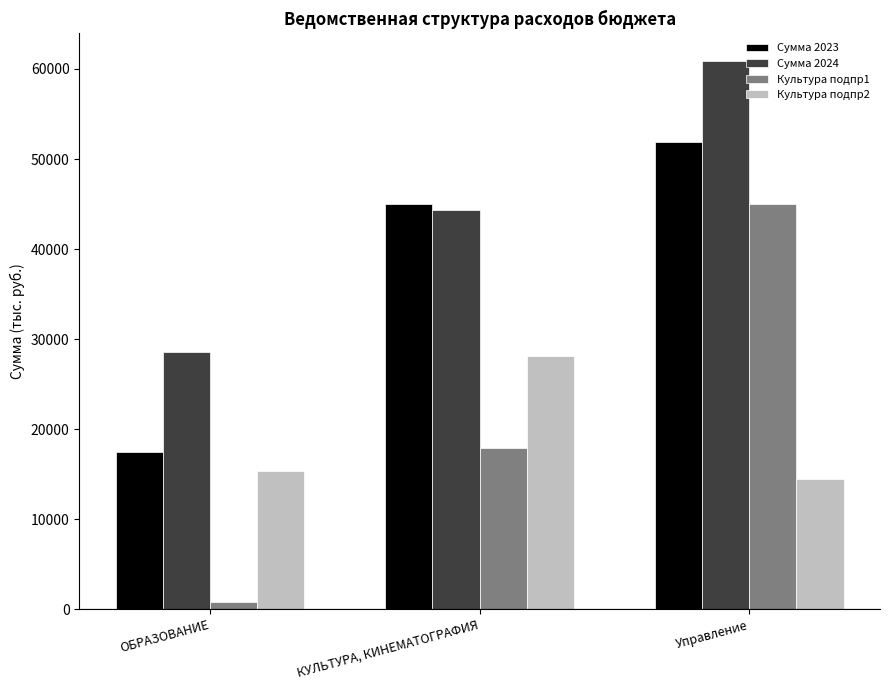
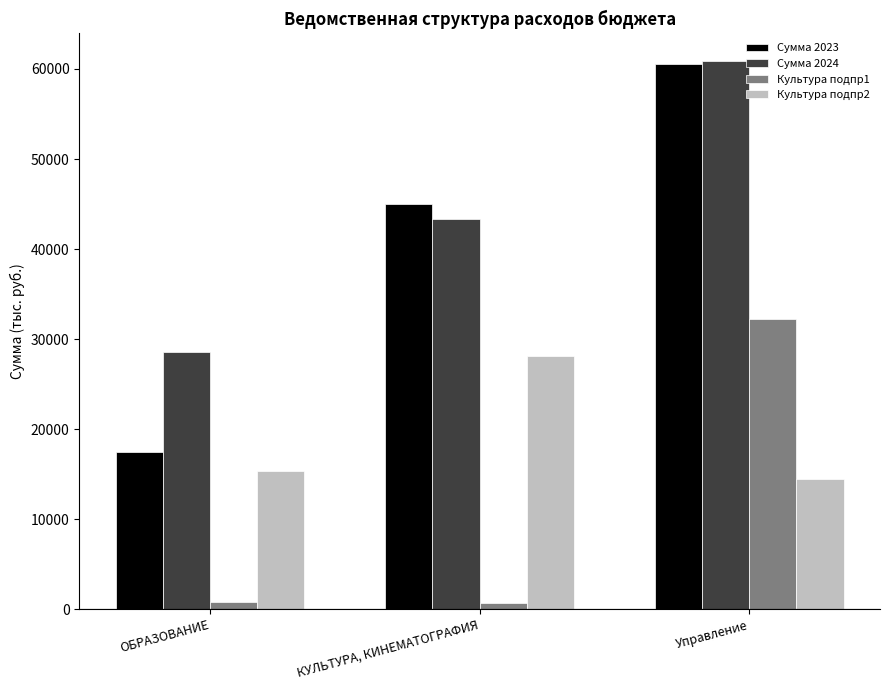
Сумма 2024, КУЛЬТУРА, КИНЕМАТОГРАФИЯ: 44000 -> 43000
Культура подпр1, КУЛЬТУРА, КИНЕМАТОГРАФИЯ: 18000 -> 1000
Сумма 2023, Управление: 52000 -> 61000
Культура подпр1, Управление: 45000 -> 32000
